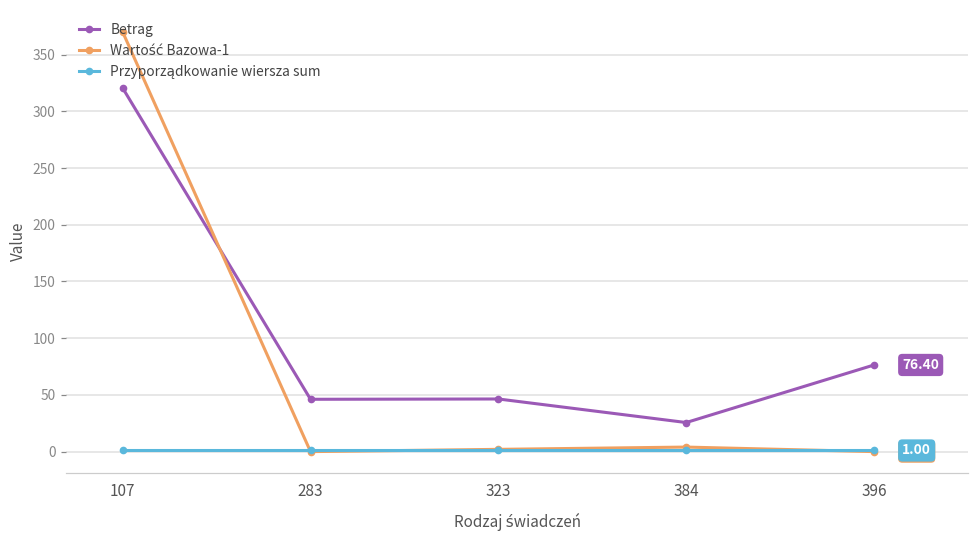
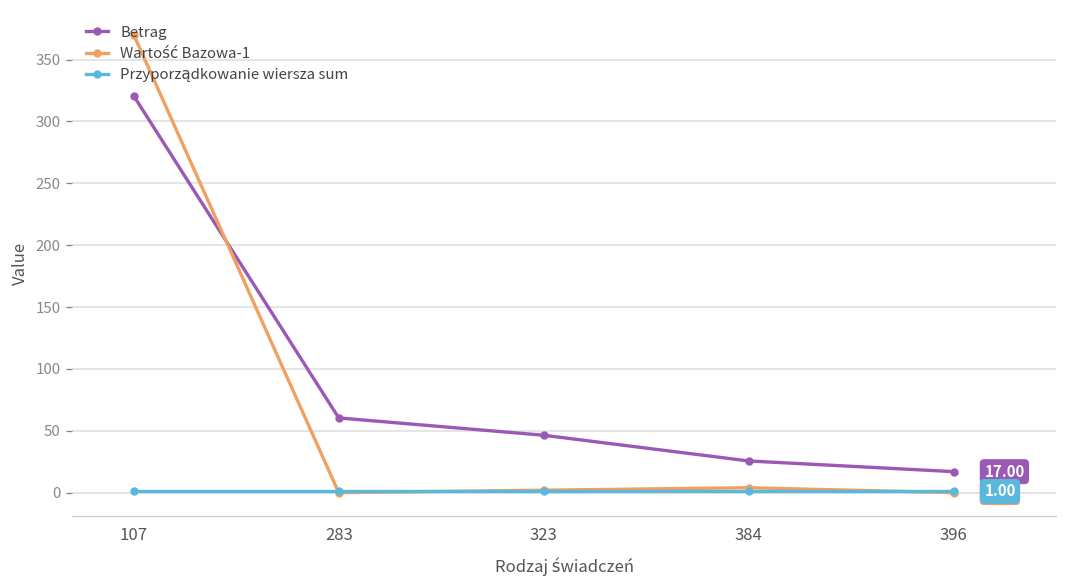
Betrag, 283: 46 -> 60
Betrag, 396: 76.40 -> 17.00
